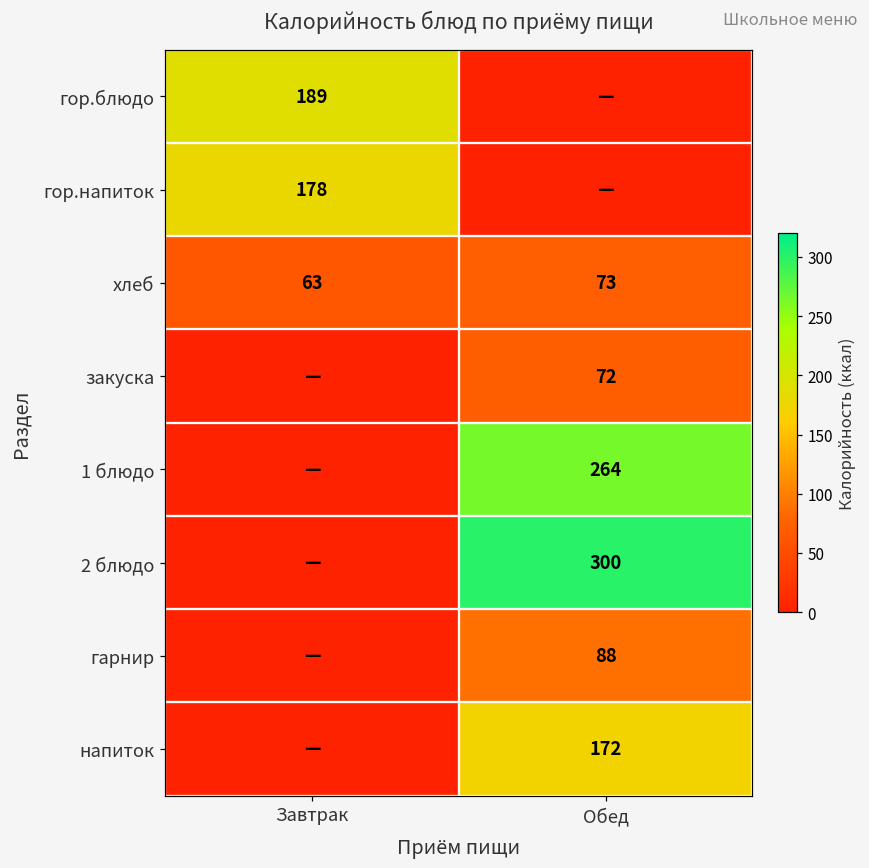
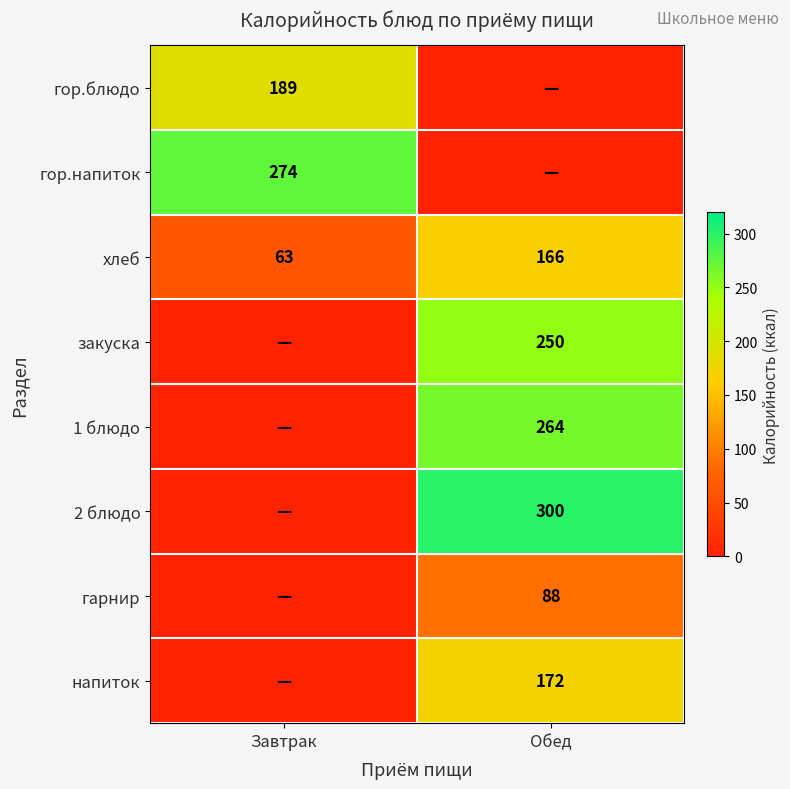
гор.напиток, Завтрак: 178 -> 274
хлеб, Обед: 73 -> 166
закуска, Обед: 72 -> 250
